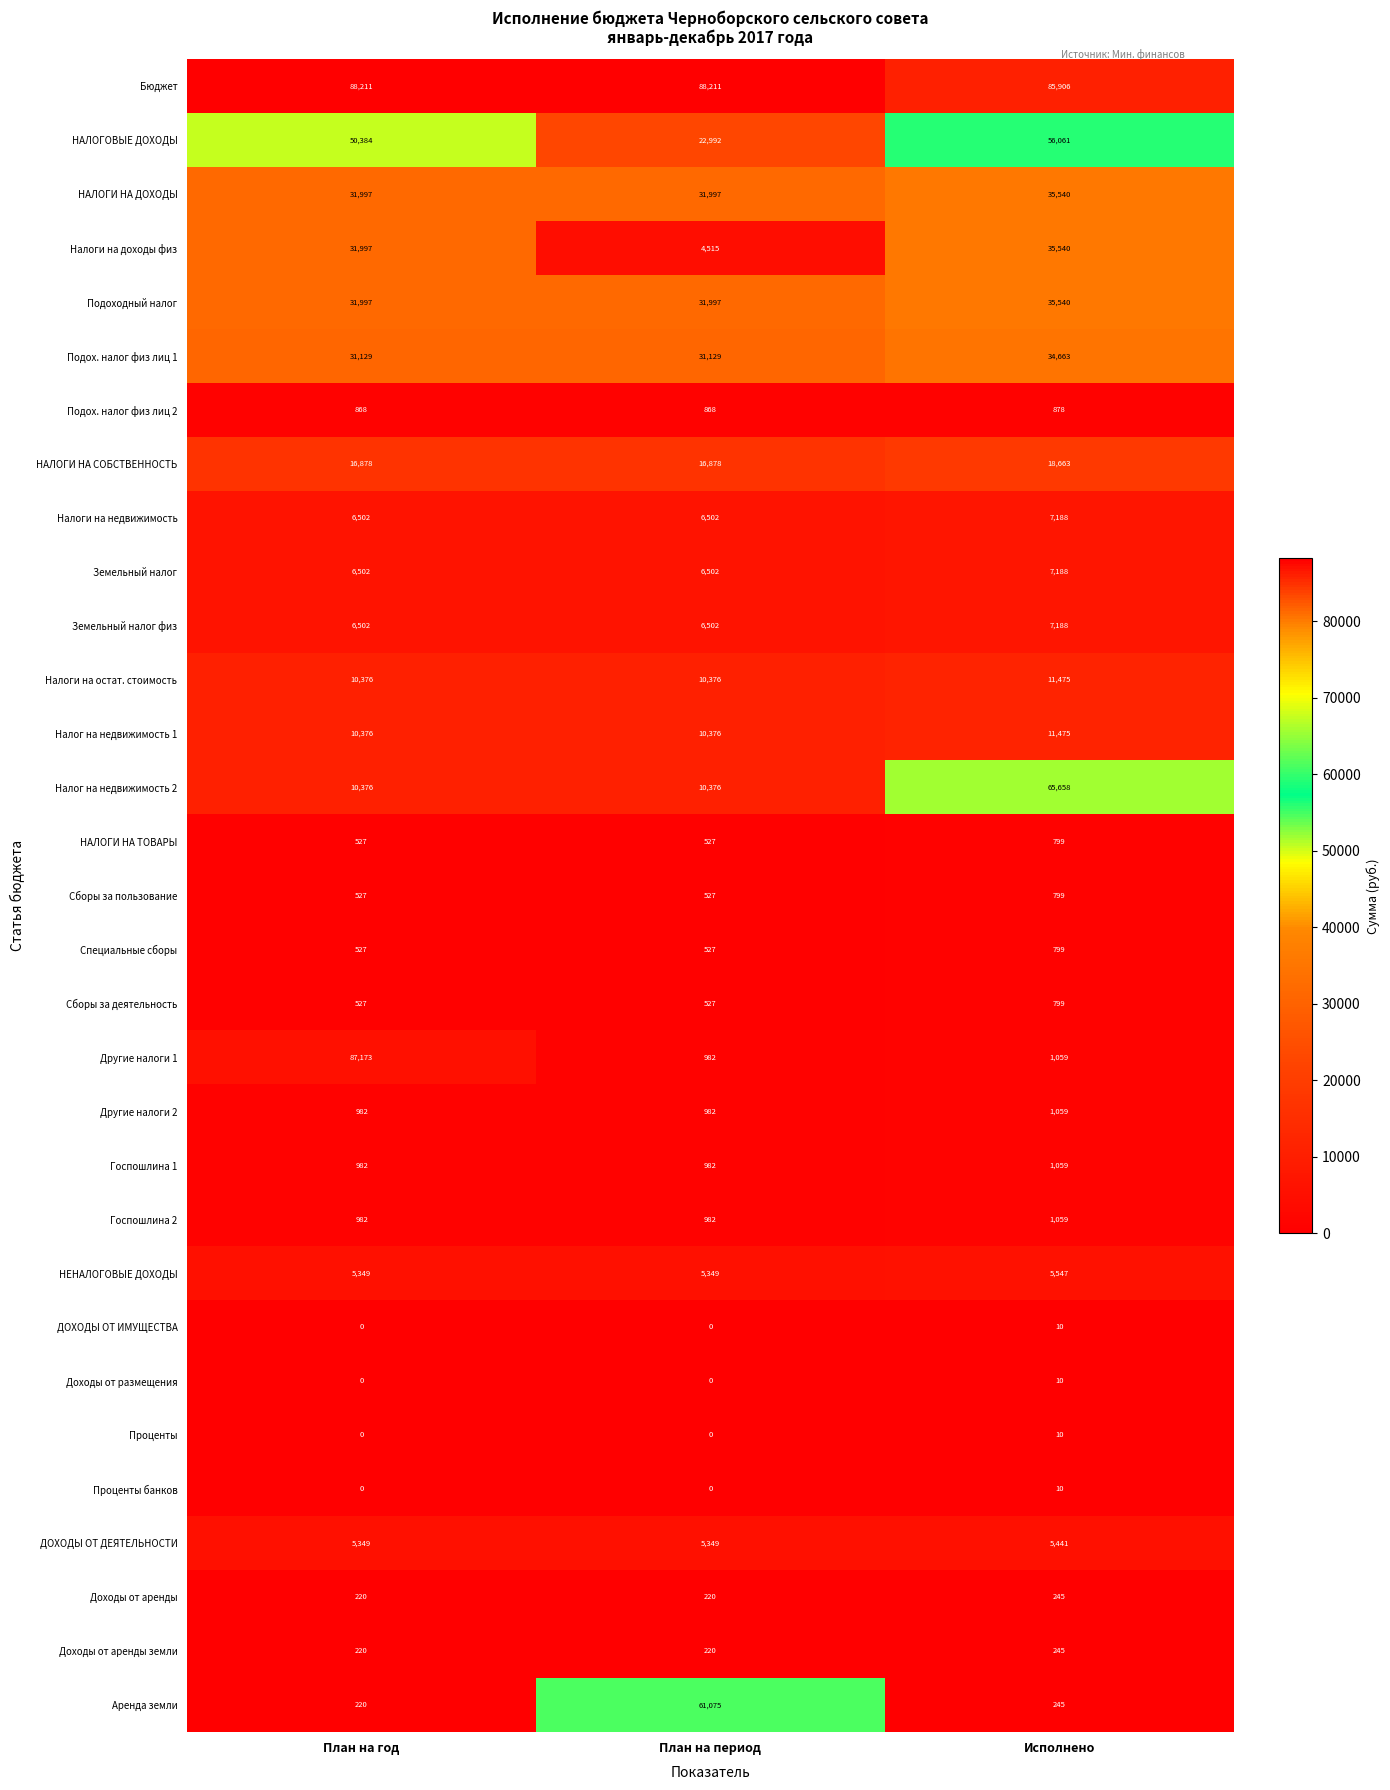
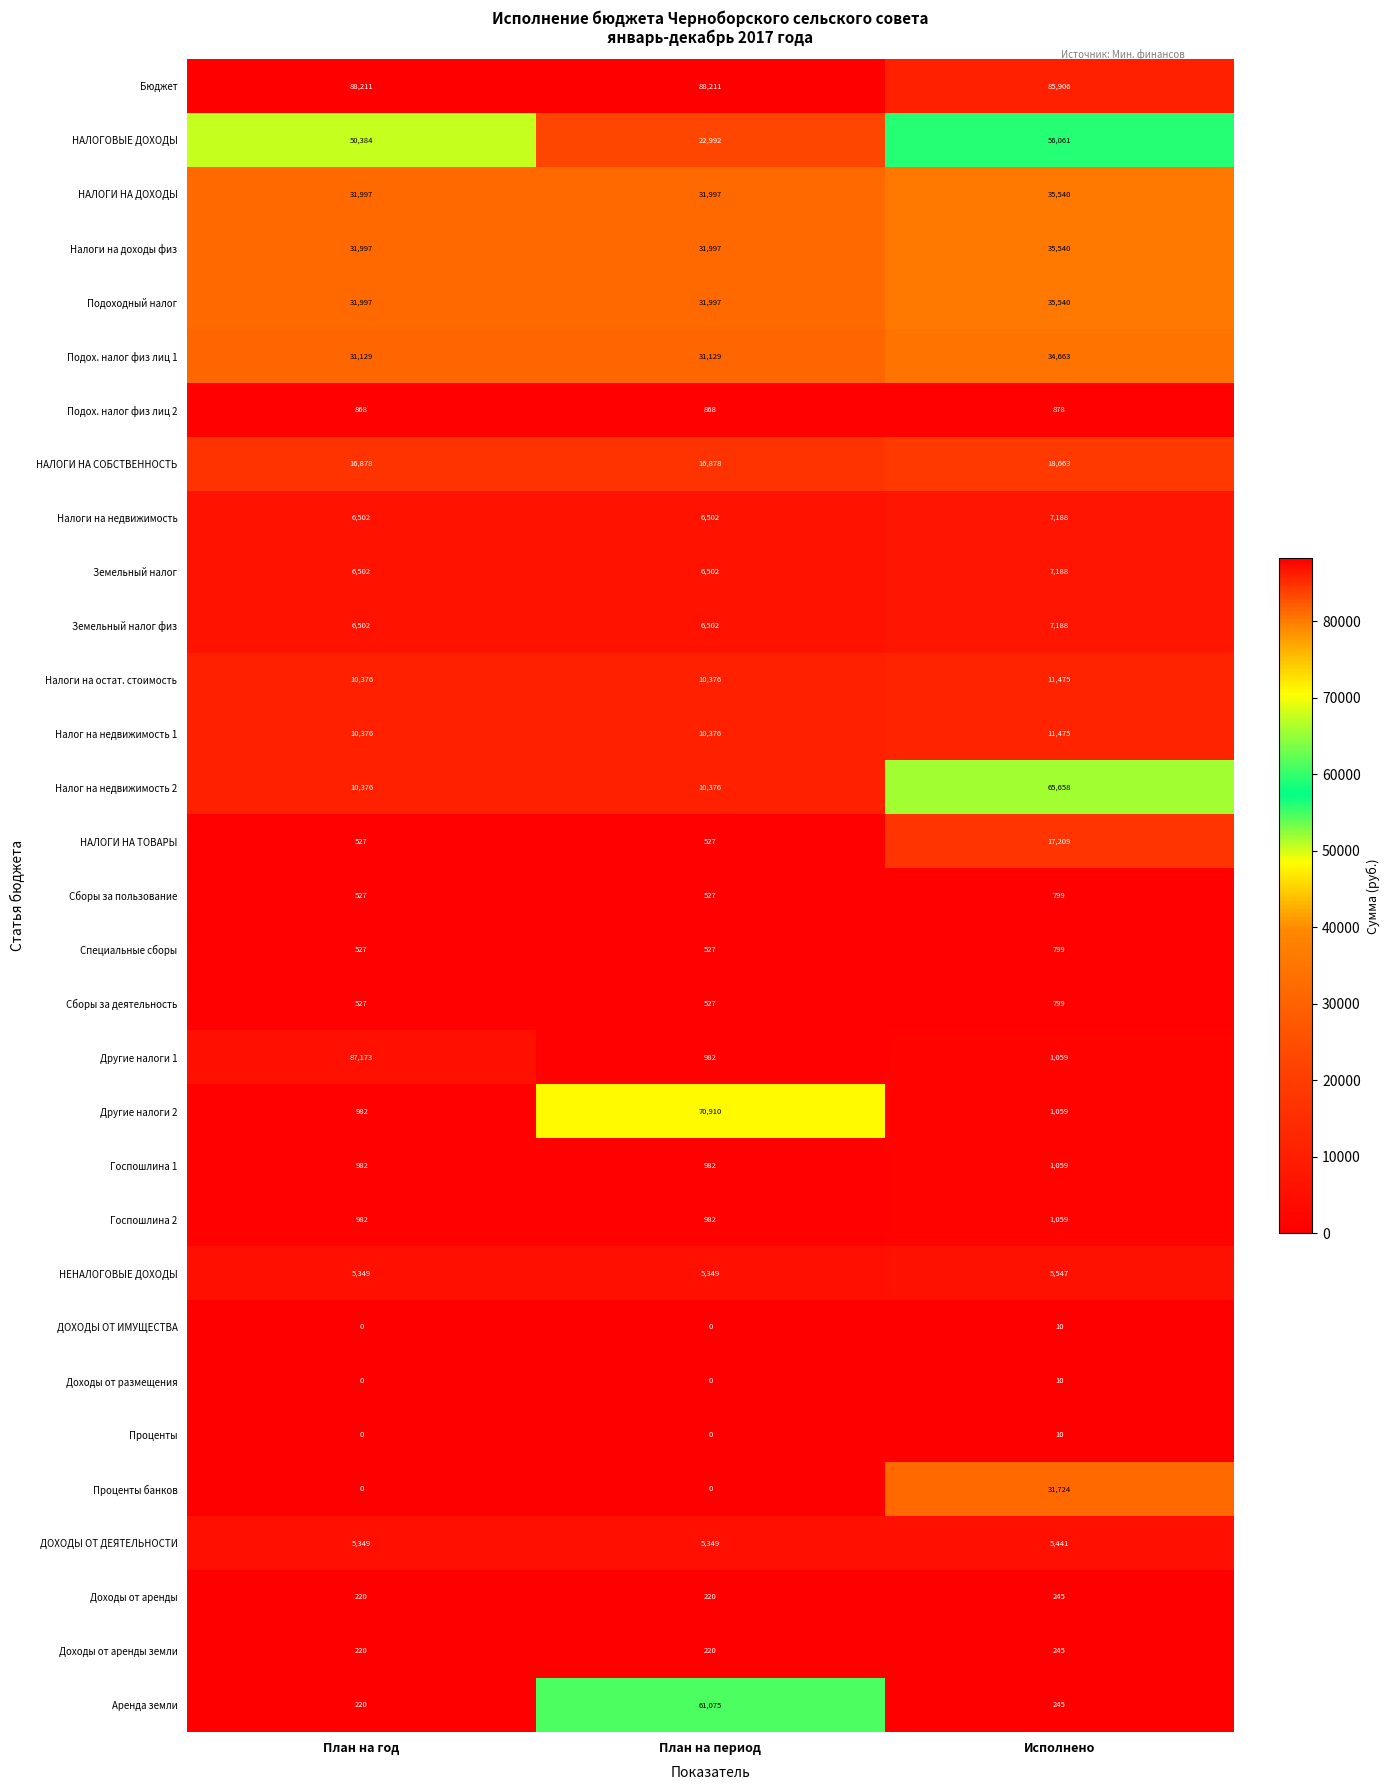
Налоги на доходы физ, План на период: 4,515 -> 31,997
НАЛОГИ НА ТОВАРЫ, Исполнено: 799 -> 17,209
Другие налоги 2, План на период: 982 -> 70,910
Проценты банков, Исполнено: 10 -> 31,724
